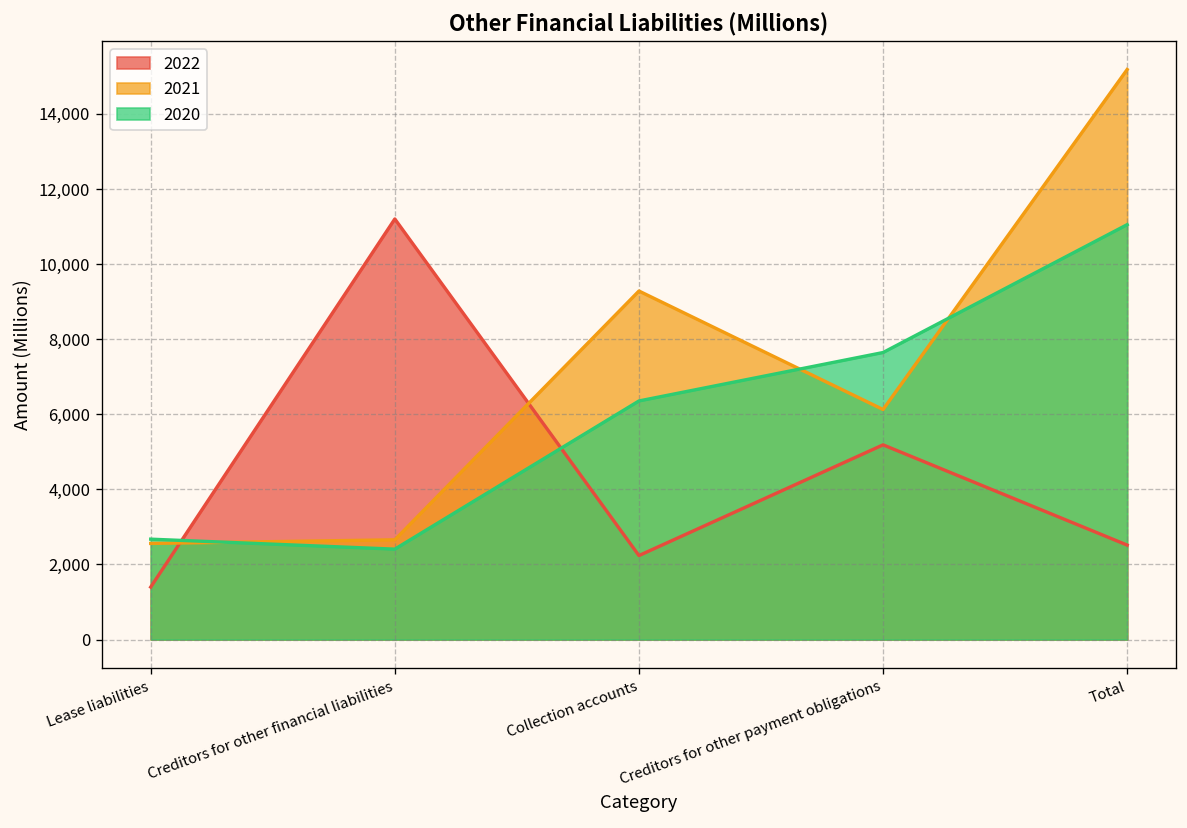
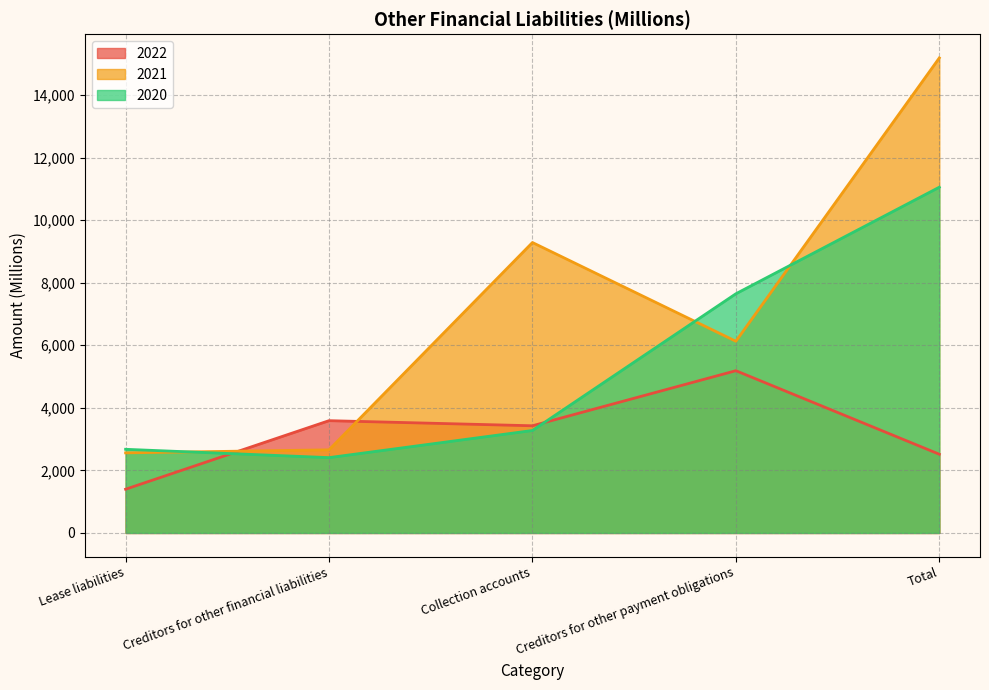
2022, Creditors for other financial liabilities: 11,200 -> 3,600
2022, Collection accounts: 2,200 -> 3,400
2020, Collection accounts: 6,400 -> 3,300
